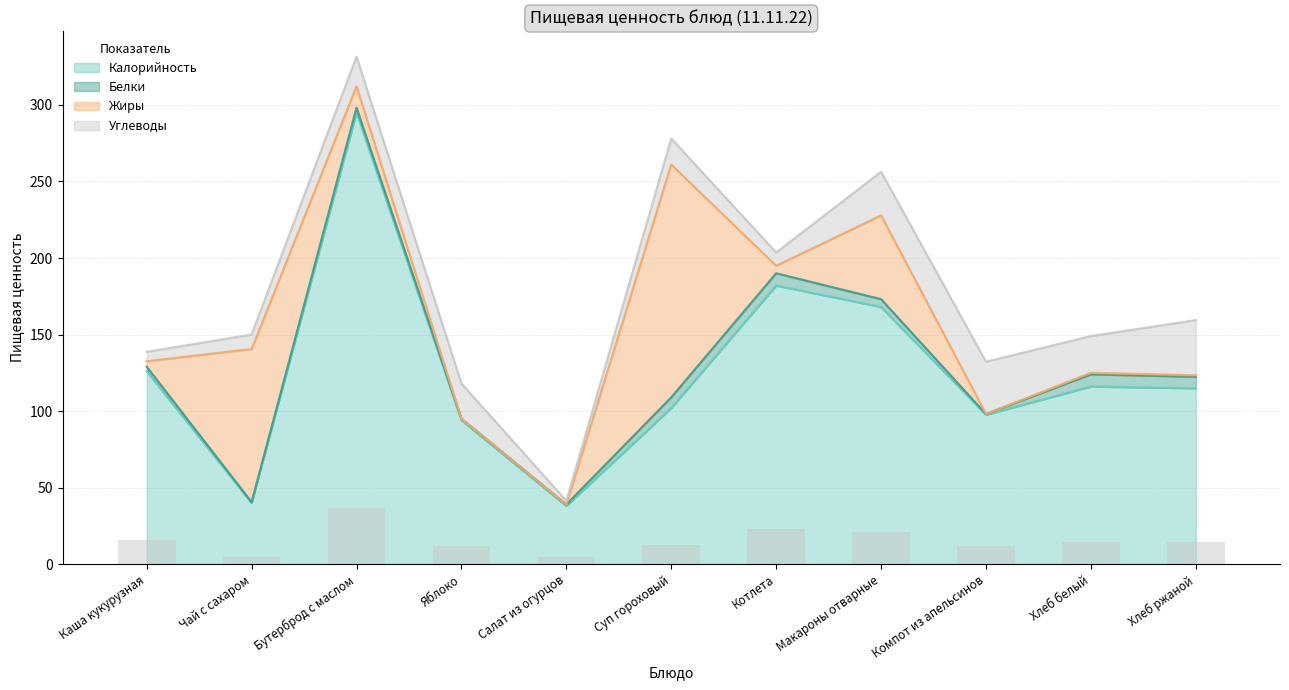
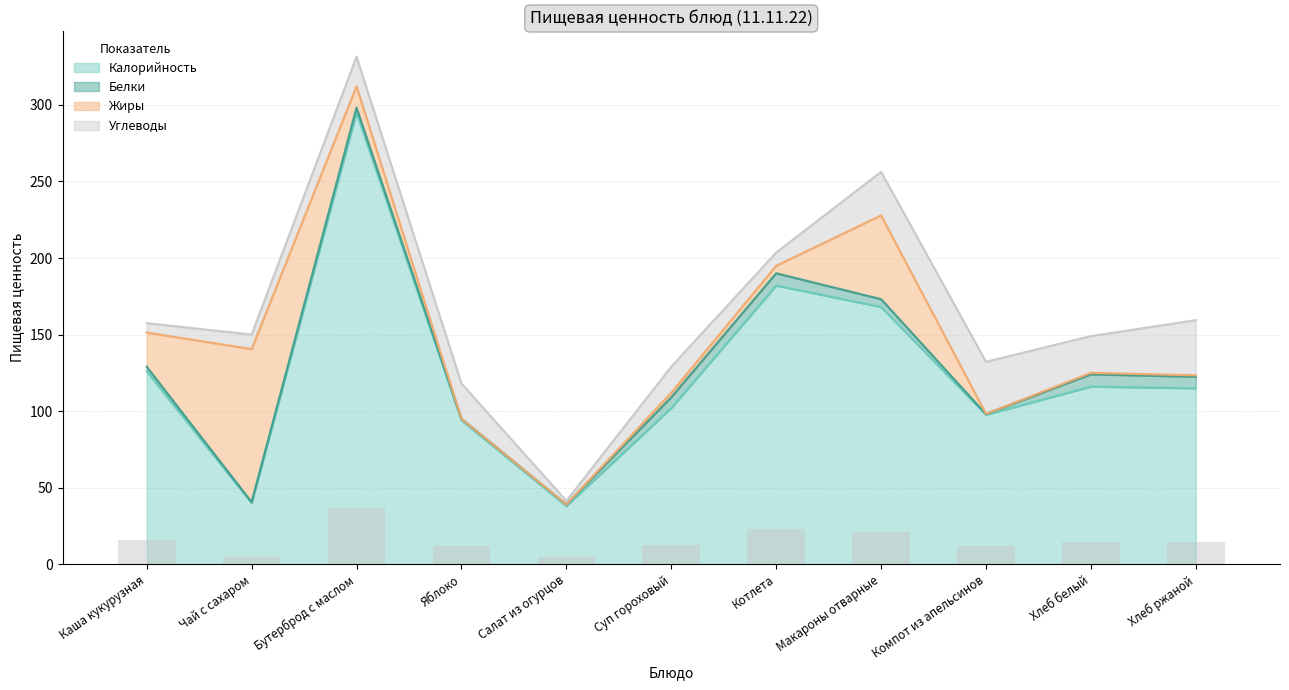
Жиры, Каша кукурузная: 4 -> 22
Жиры, Суп гороховый: 152 -> 3
